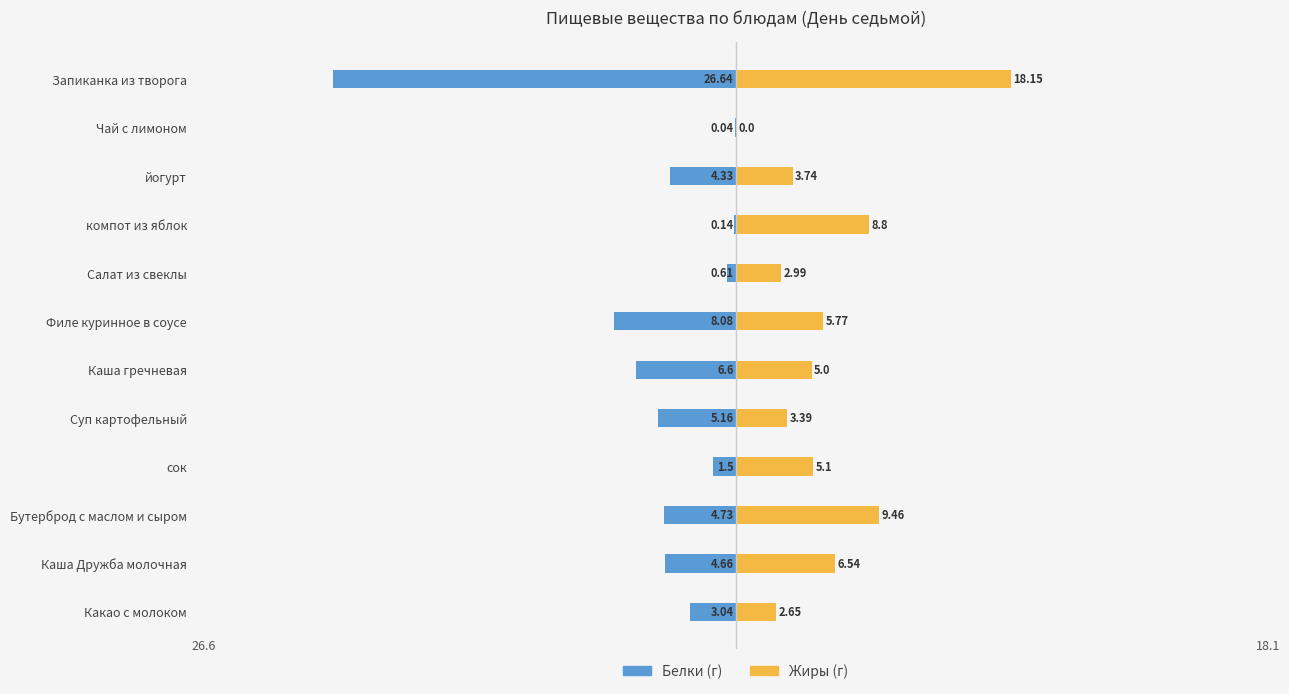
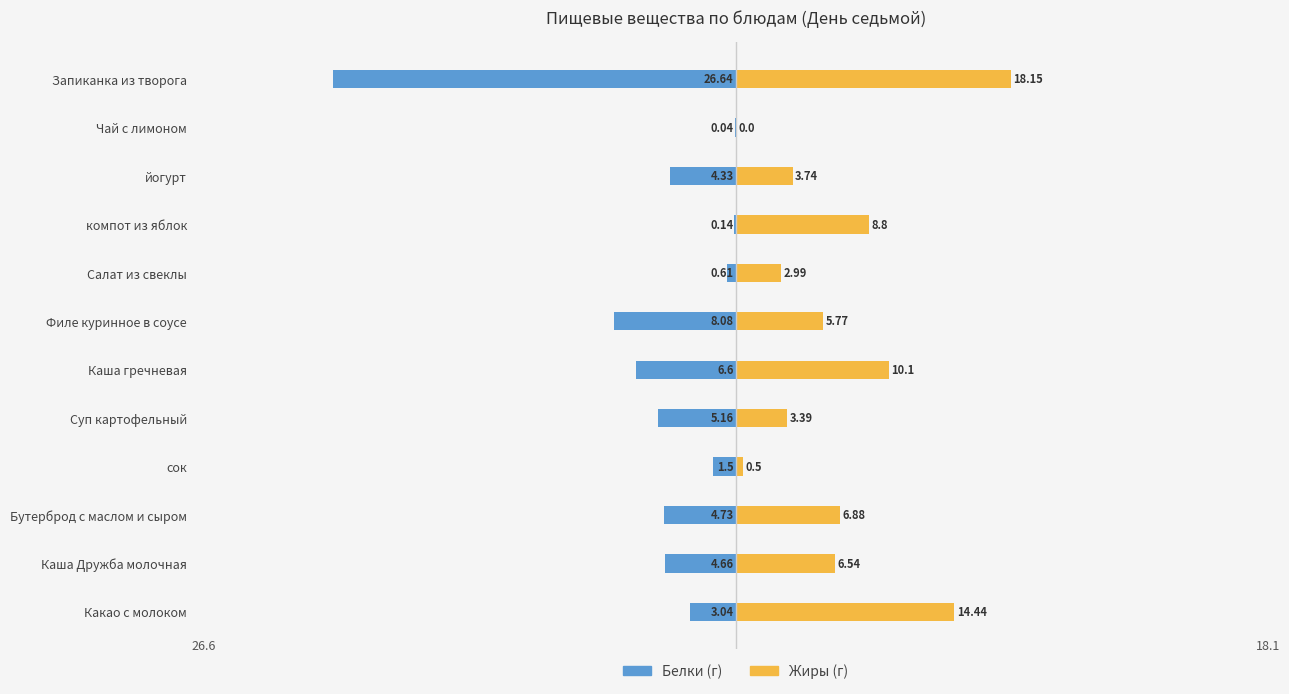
Жиры (г), Каша гречневая: 5.0 -> 10.1
Жиры (г), сок: 5.1 -> 0.5
Жиры (г), Бутерброд с маслом и сыром: 9.46 -> 6.88
Жиры (г), Какао с молоком: 2.65 -> 14.44
